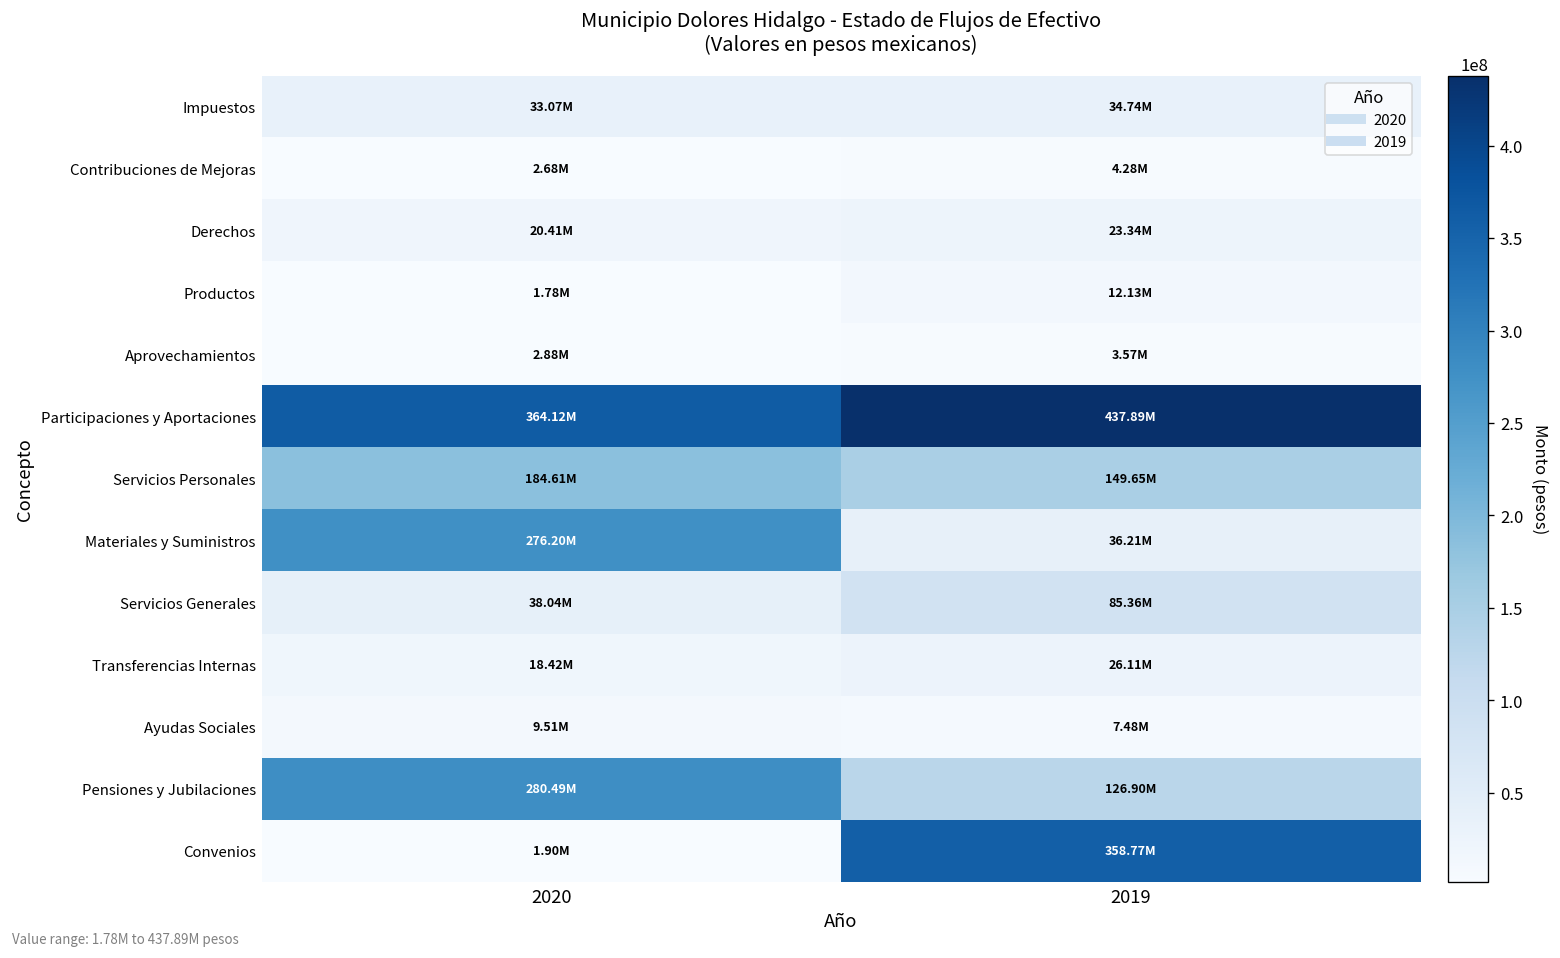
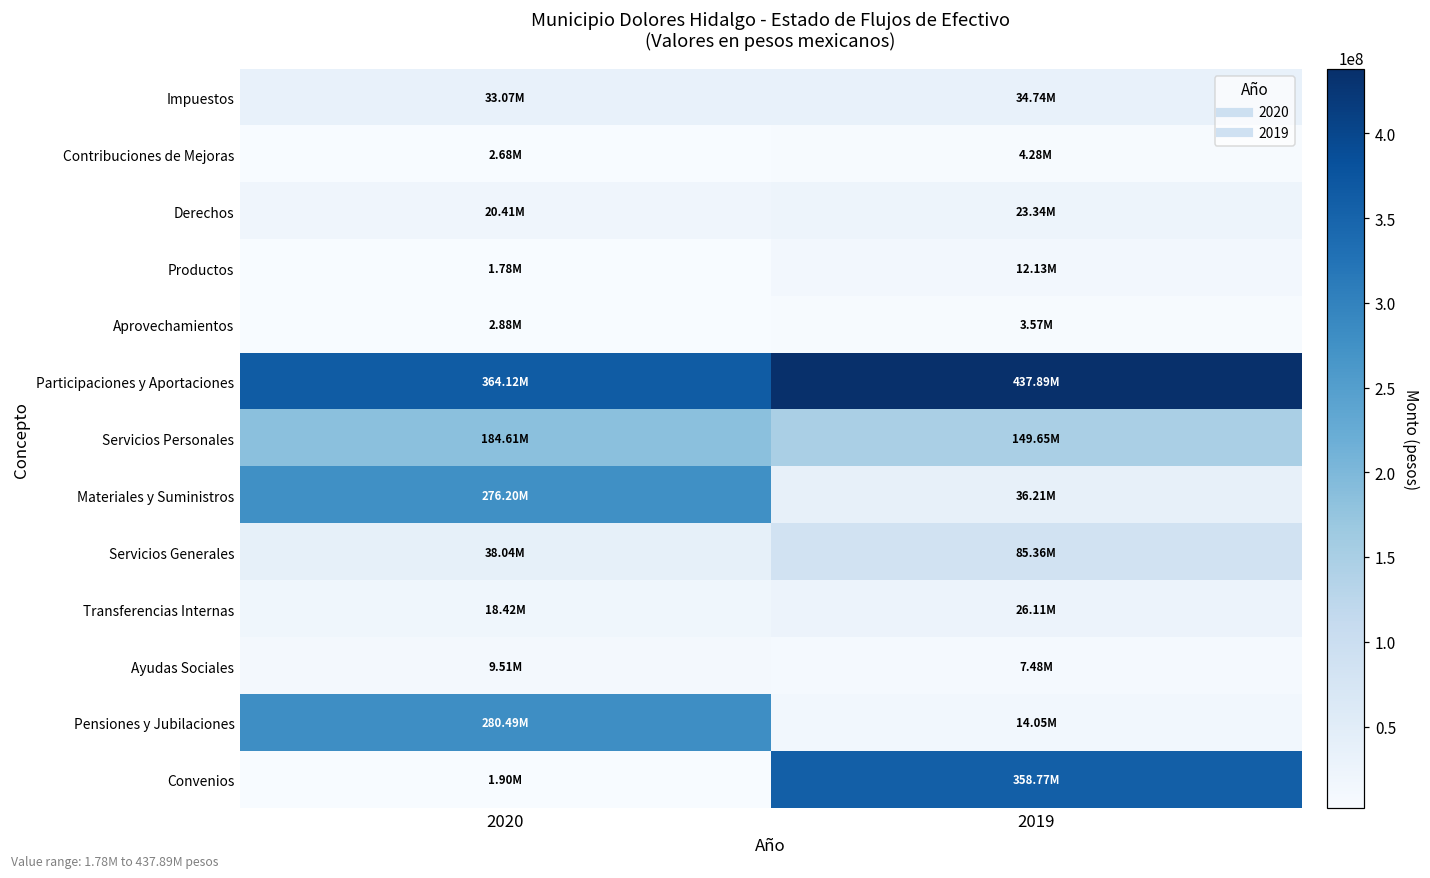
Pensiones y Jubilaciones, 2019: 126.90M -> 14.05M
